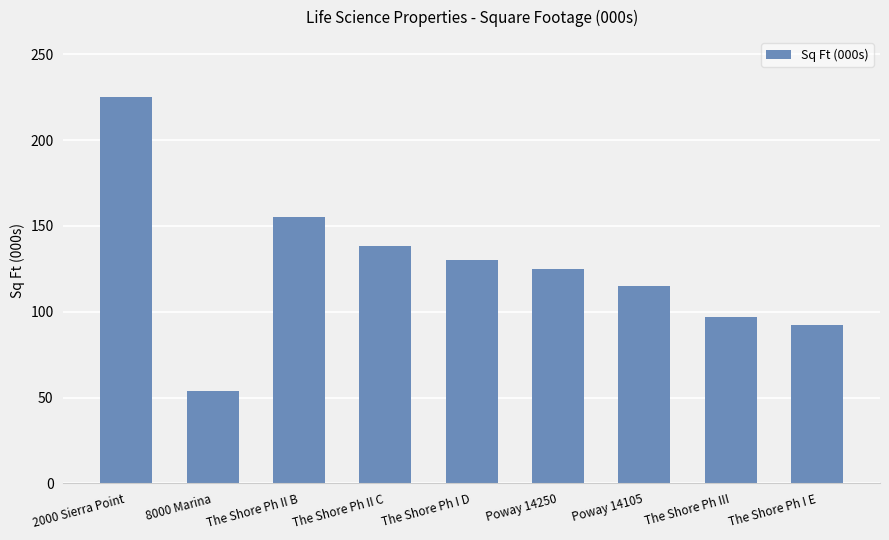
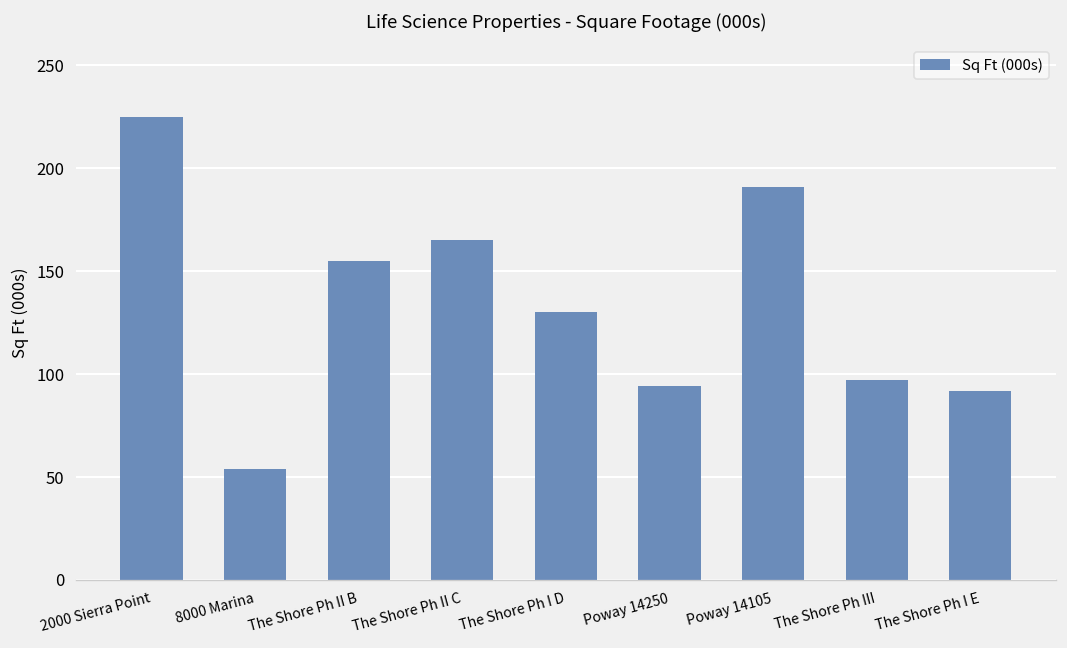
The Shore Ph II C: 138 -> 165
Poway 14250: 125 -> 94
Poway 14105: 115 -> 191
